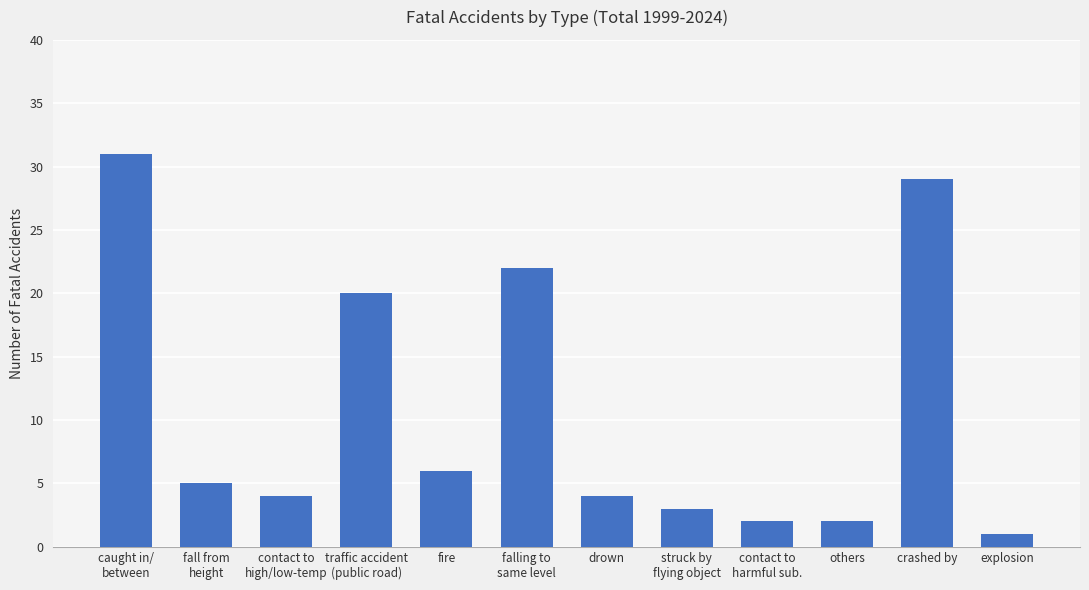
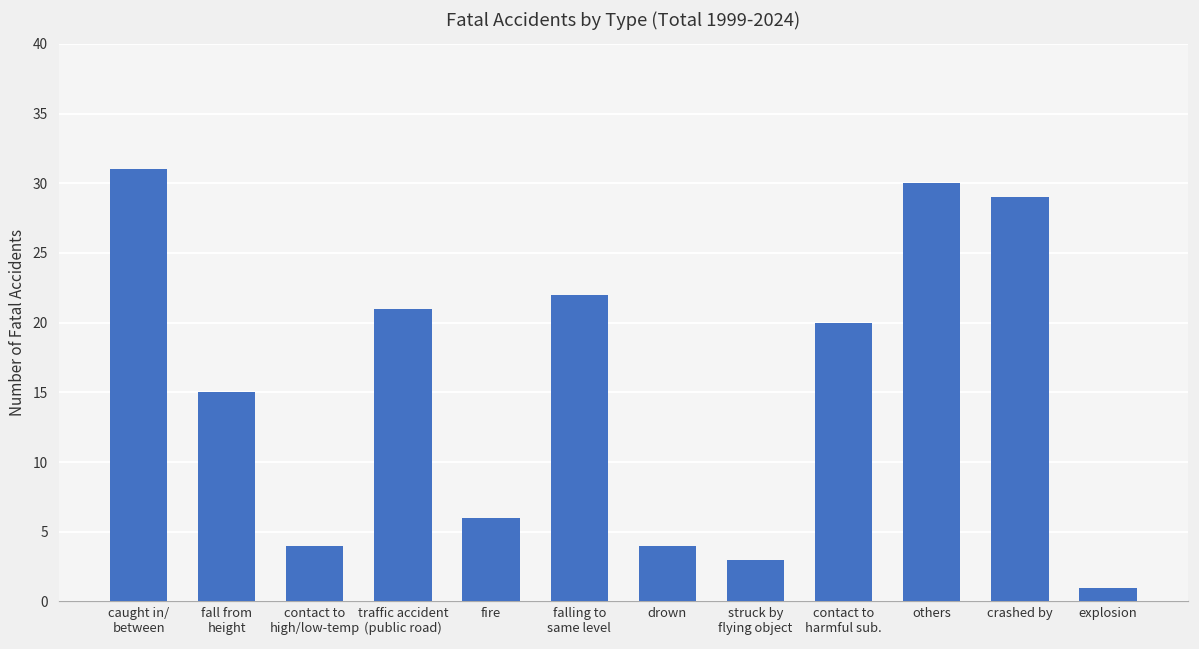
fall from height: 5 -> 15
traffic accident (public road): 20 -> 21
contact to harmful sub.: 2 -> 20
others: 2 -> 30
